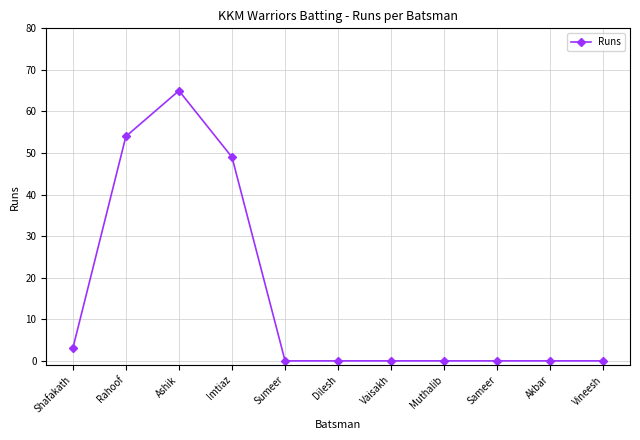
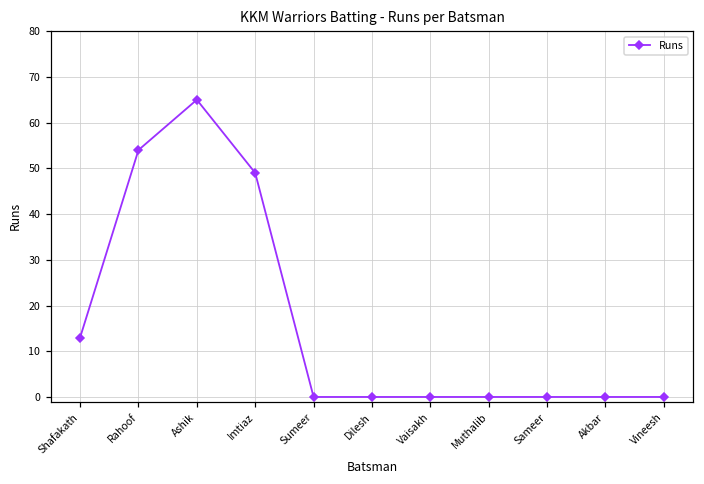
Shafakath: 3 -> 13
